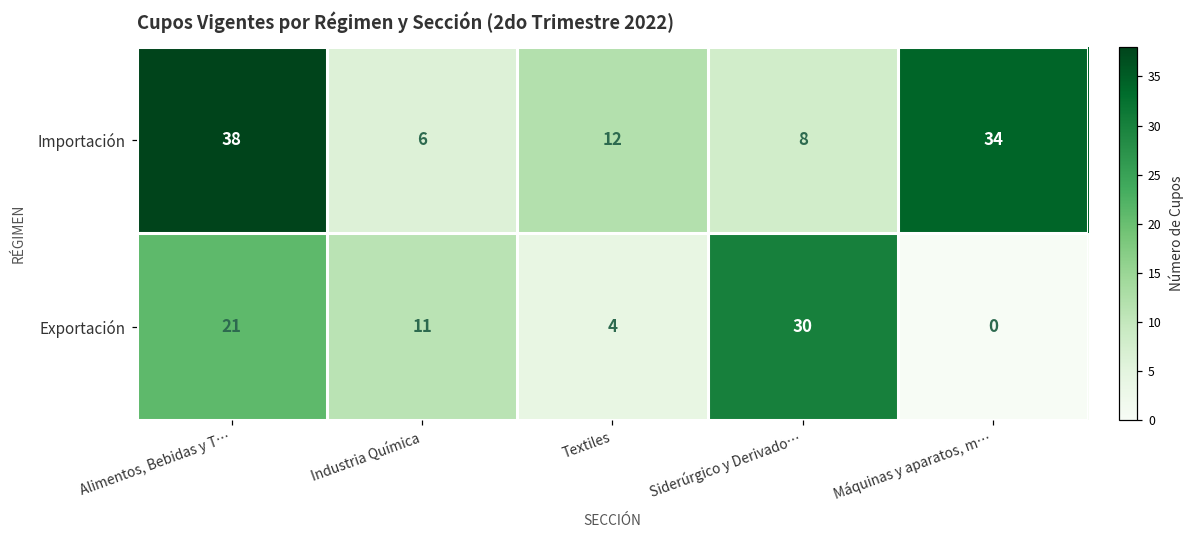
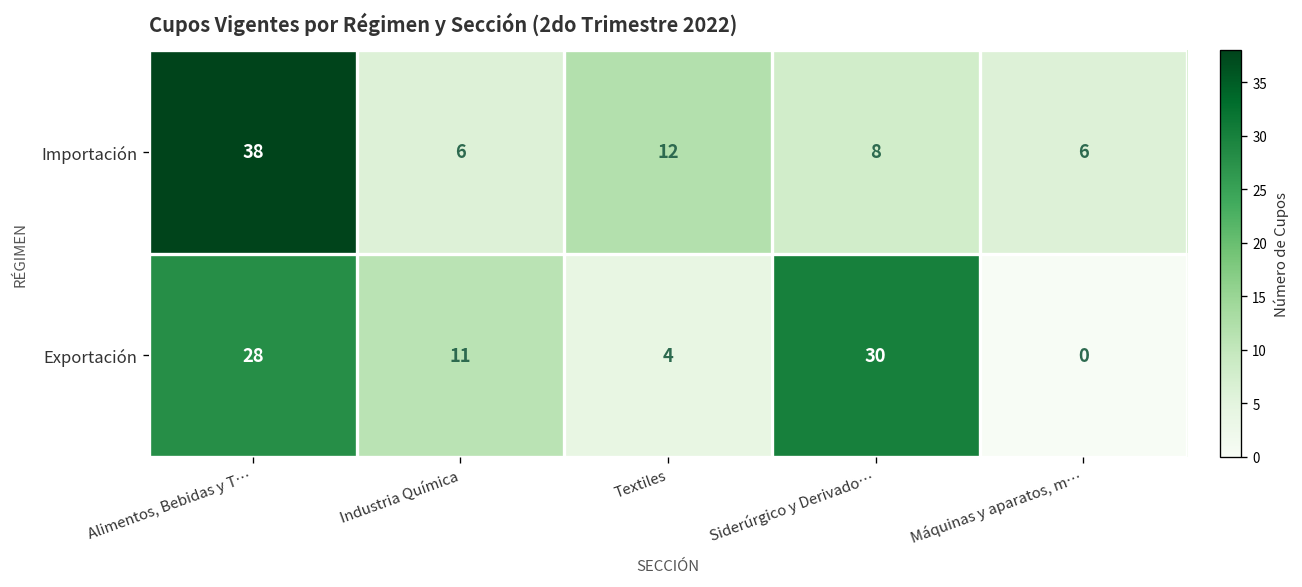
Importación, Máquinas y aparatos, m…: 34 -> 6
Exportación, Alimentos, Bebidas y T…: 21 -> 28
